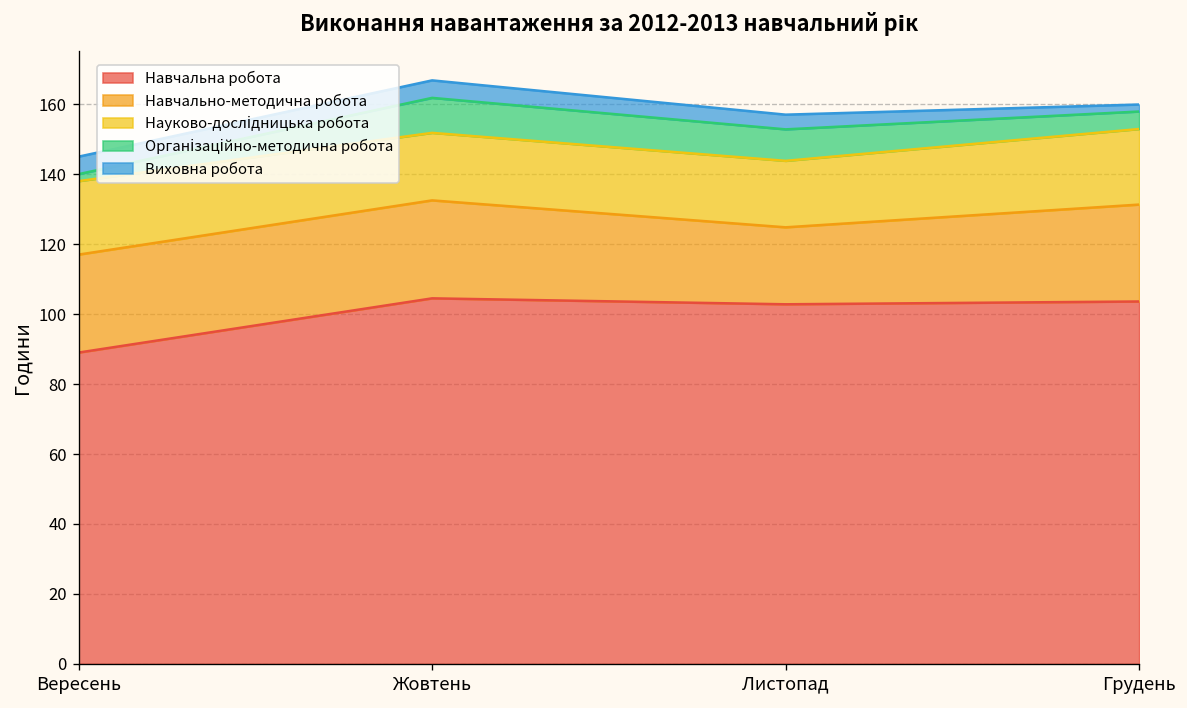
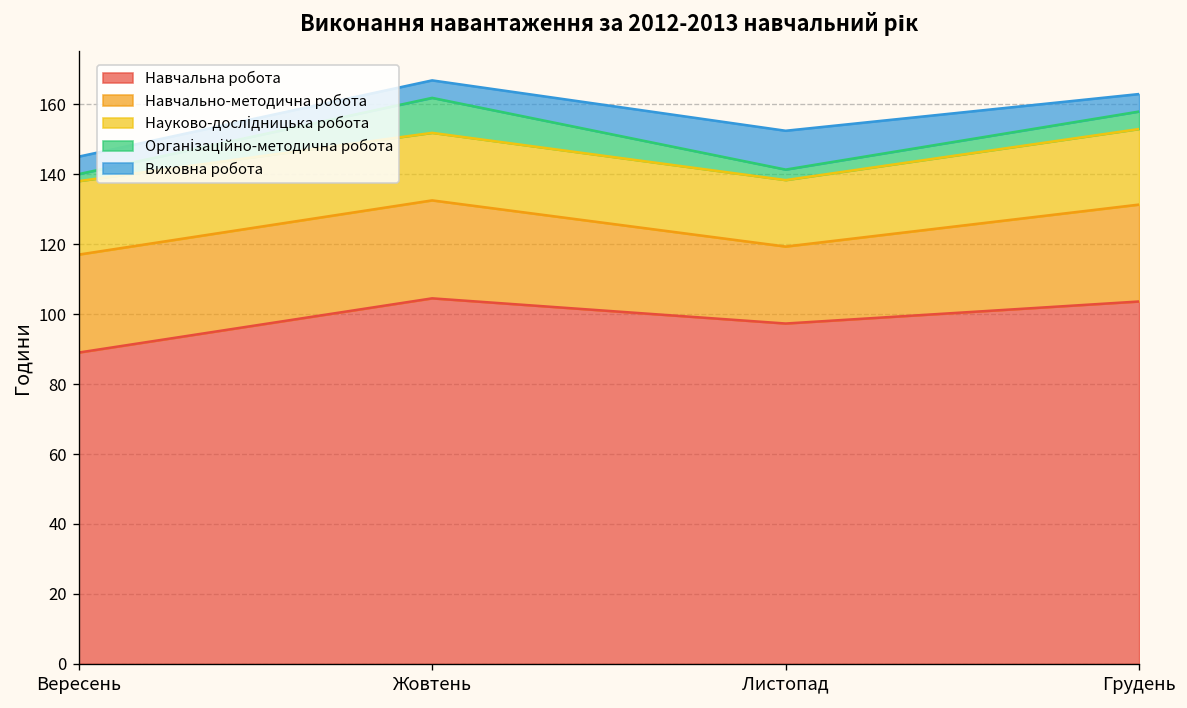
Навчальна робота, Листопад: 103 -> 97
Організаційно-методична робота, Листопад: 9 -> 3
Виховна робота, Листопад: 4 -> 11
Виховна робота, Грудень: 2 -> 5
